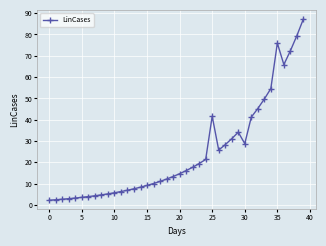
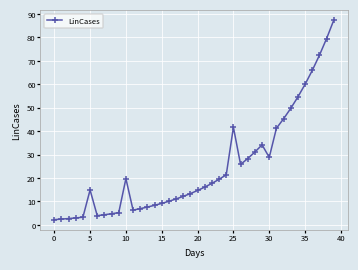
5: 4 -> 15
10: 6 -> 20
35: 76 -> 60
